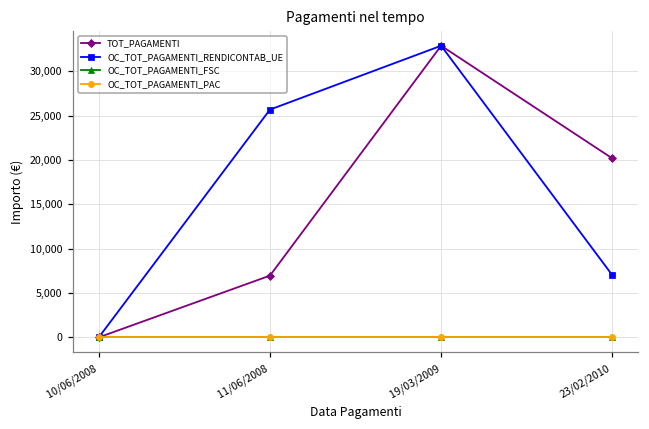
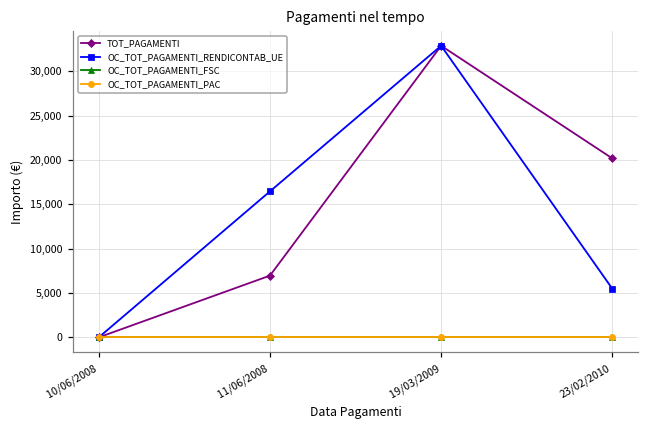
OC_TOT_PAGAMENTI_RENDICONTAB_UE, 11/06/2008: 26,000 -> 16,000
OC_TOT_PAGAMENTI_RENDICONTAB_UE, 23/02/2010: 7,000 -> 5,000
